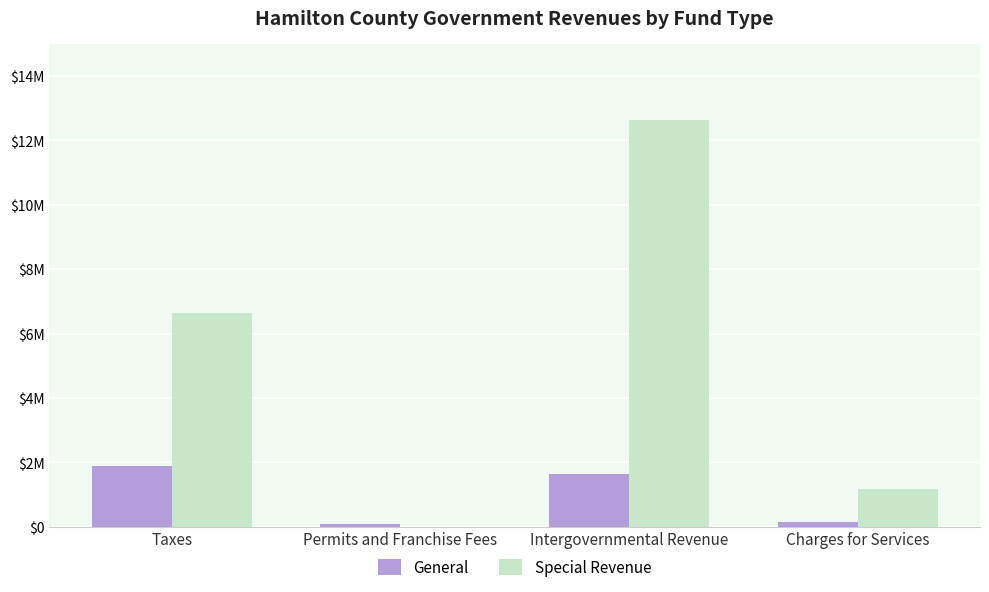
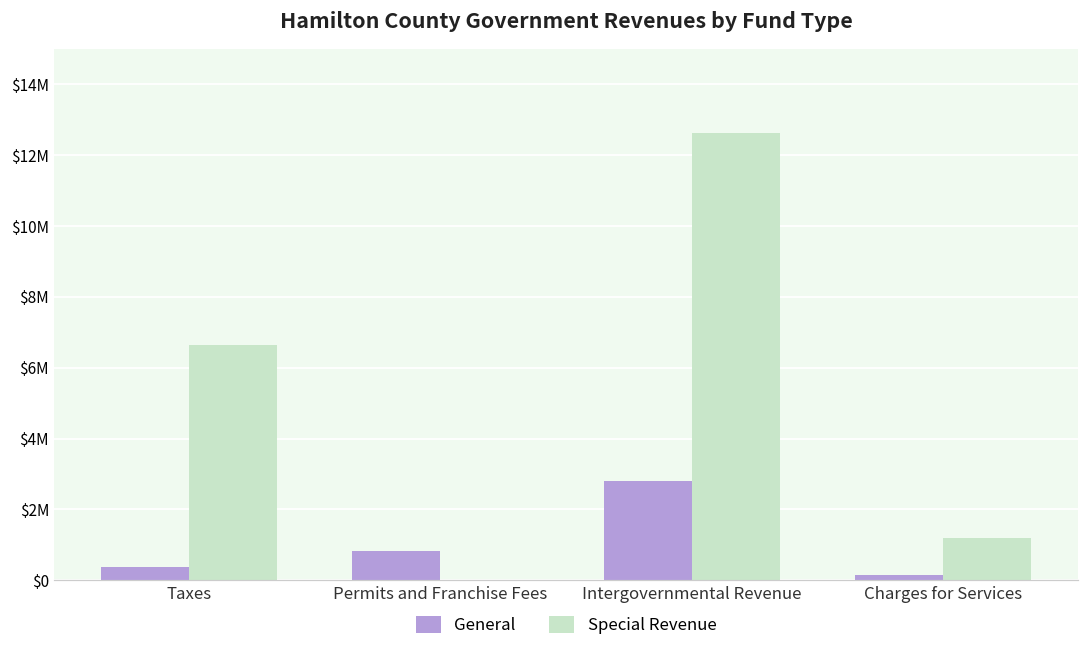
General, Taxes: $1900000 -> $400000
General, Permits and Franchise Fees: $100000 -> $800000
General, Intergovernmental Revenue: $1700000 -> $2800000
